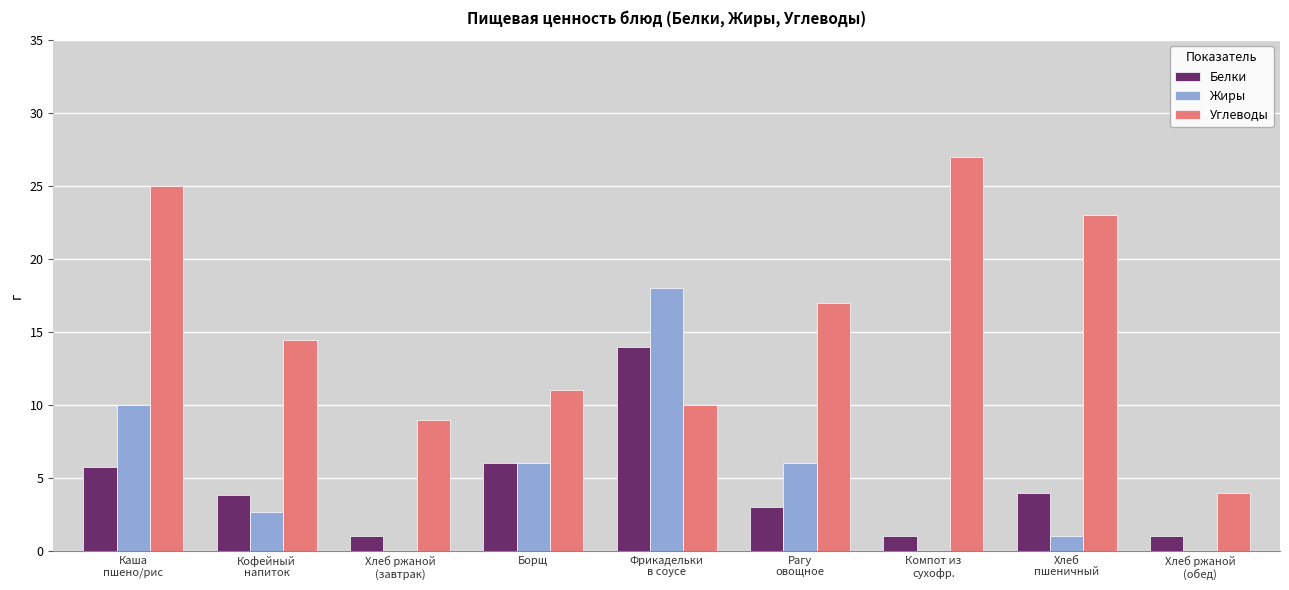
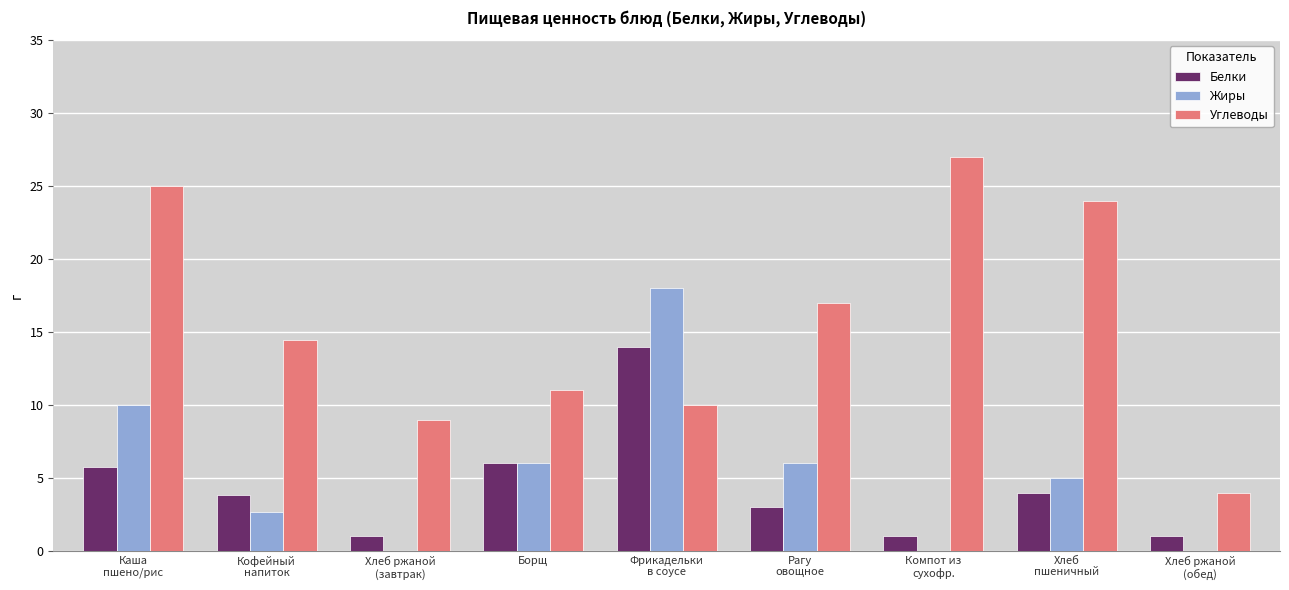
Жиры, Хлеб пшеничный: 1 -> 5
Углеводы, Хлеб пшеничный: 23 -> 24
